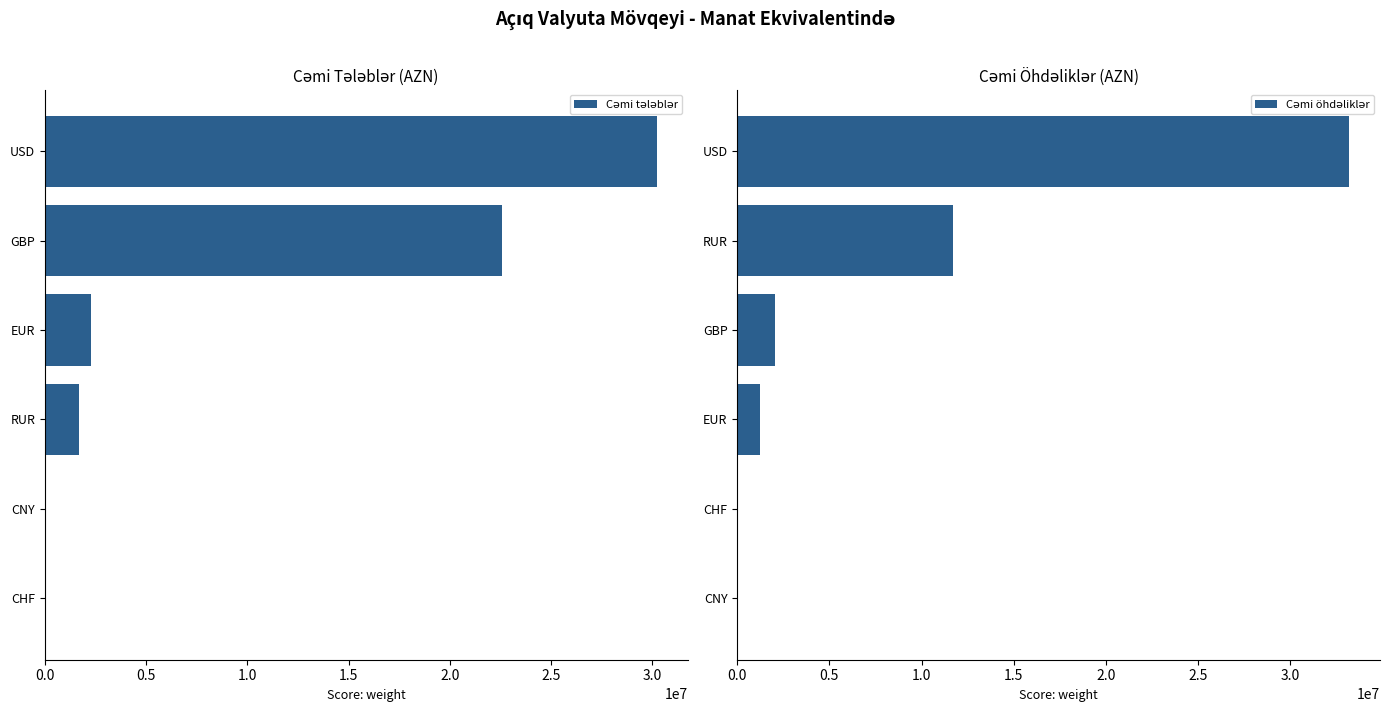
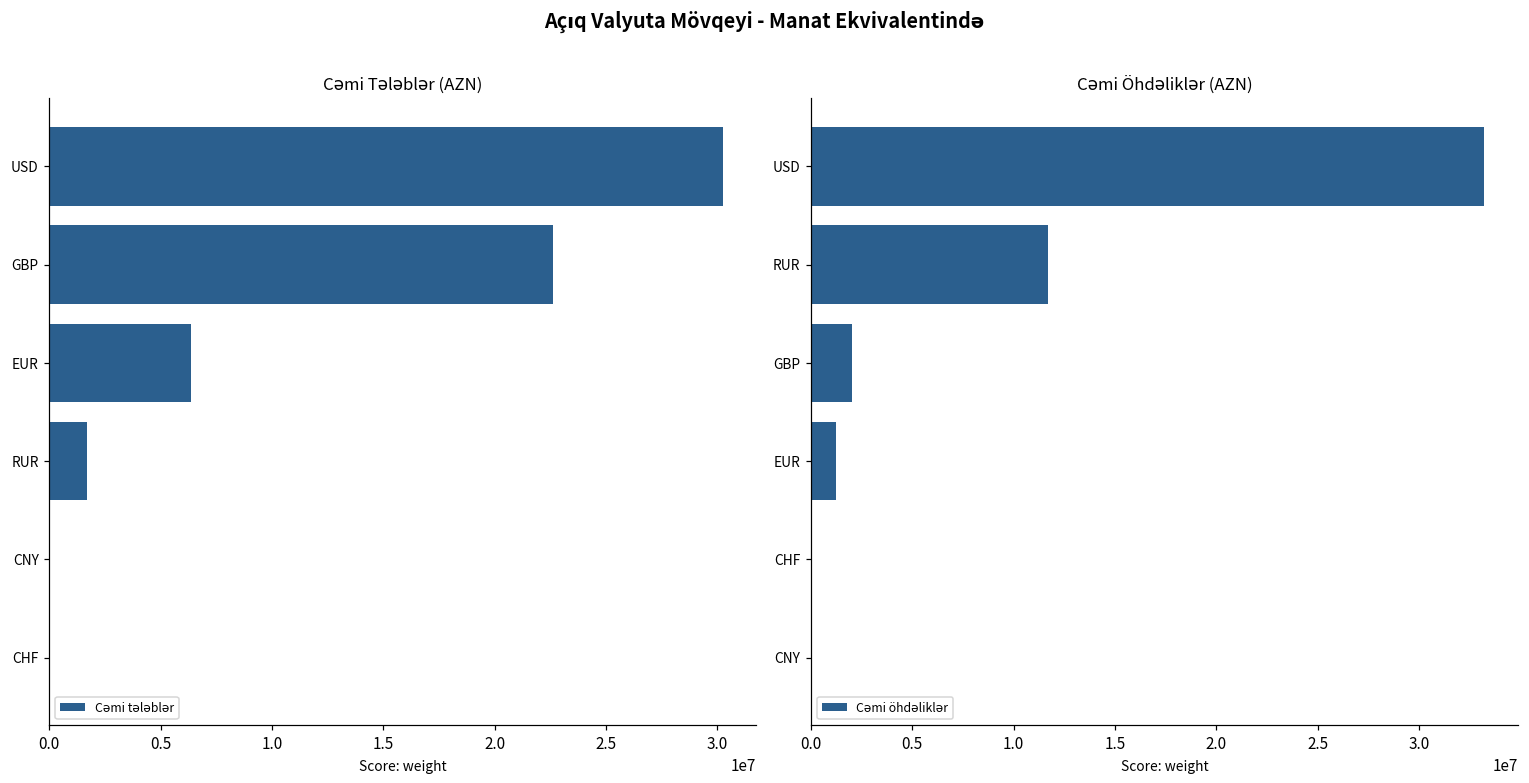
Cəmi Tələblər (AZN), EUR: 2300000 -> 6400000
